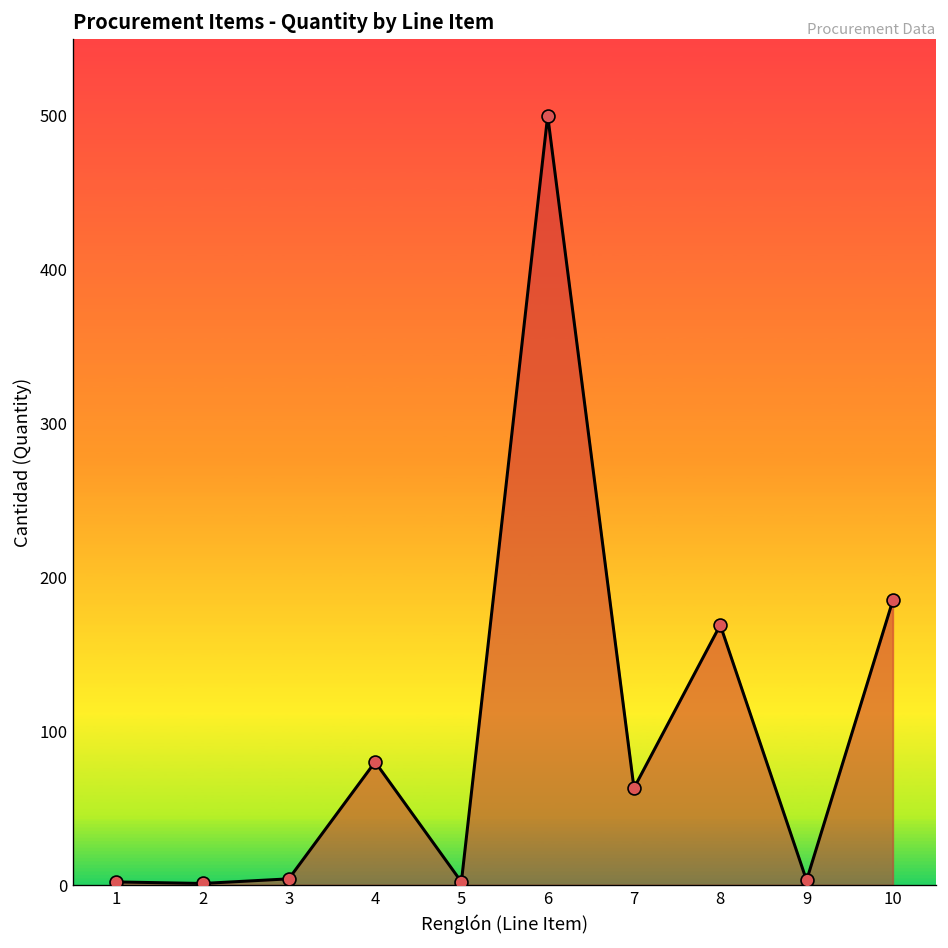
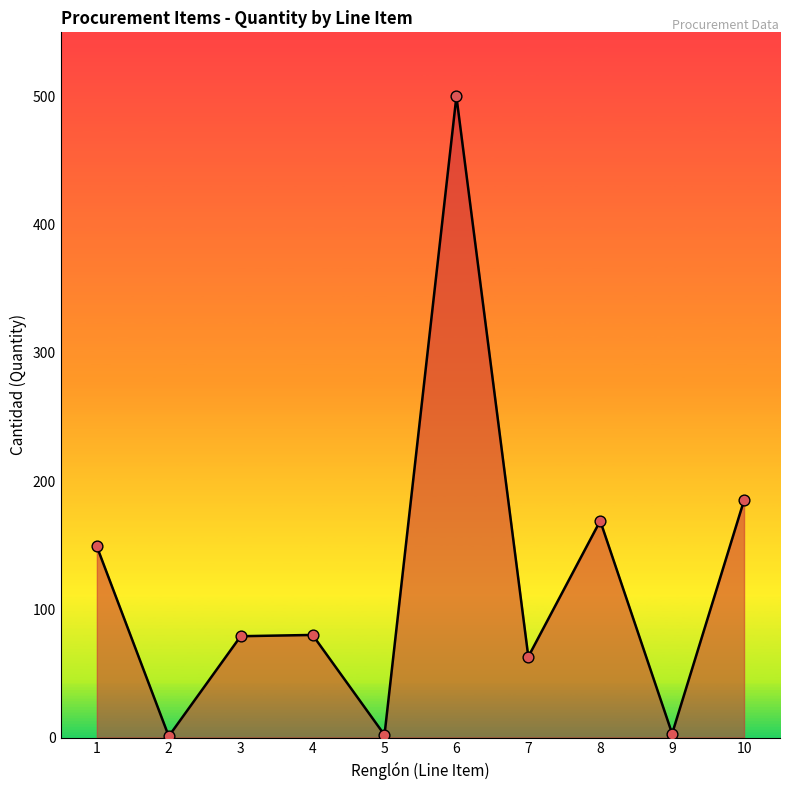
1: 2 -> 149
3: 4 -> 79
